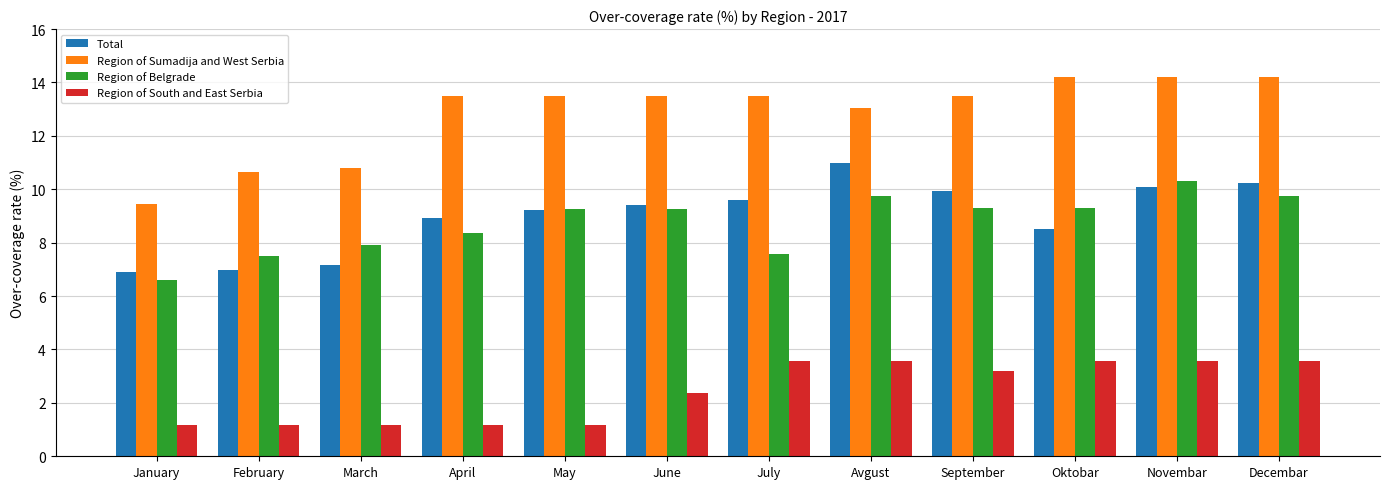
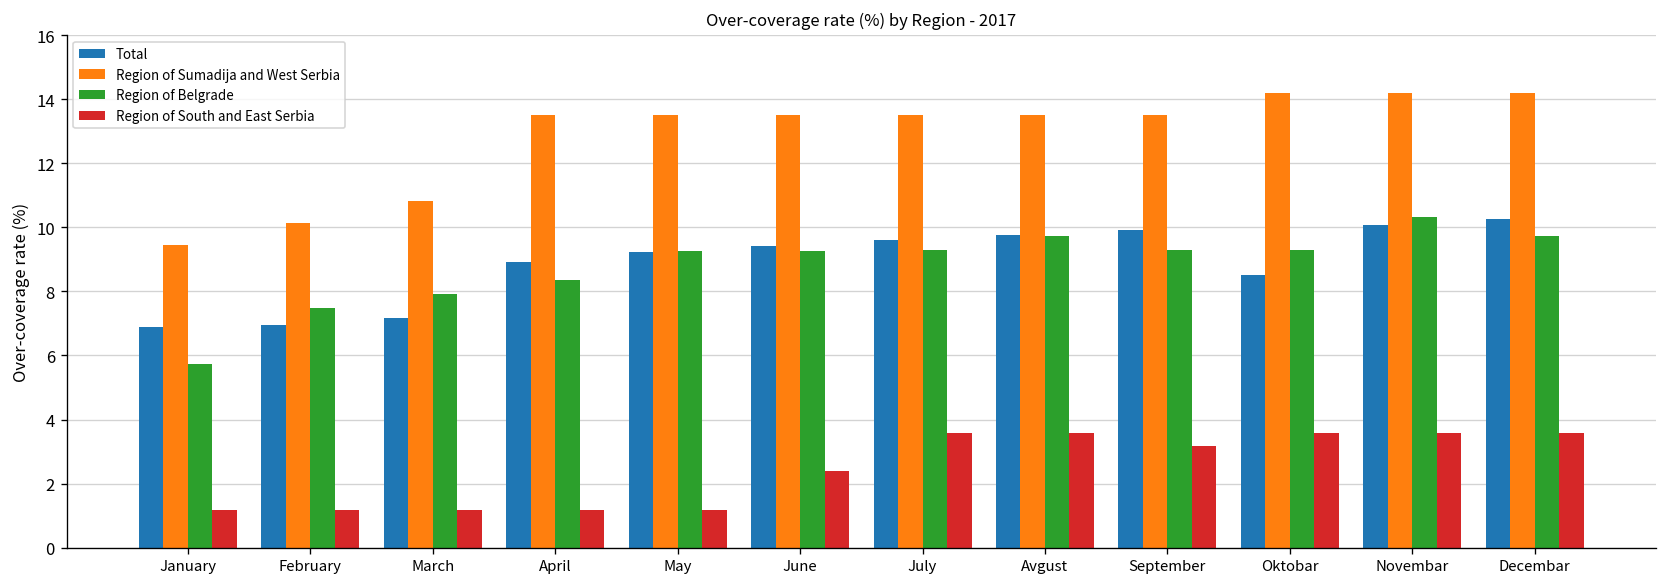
Region of Belgrade, January: 6.6 -> 5.7
Region of Sumadija and West Serbia, February: 10.7 -> 10.1
Region of Belgrade, July: 7.6 -> 9.3
Total, Avgust: 11.0 -> 9.8
Region of Sumadija and West Serbia, Avgust: 13.0 -> 13.5
